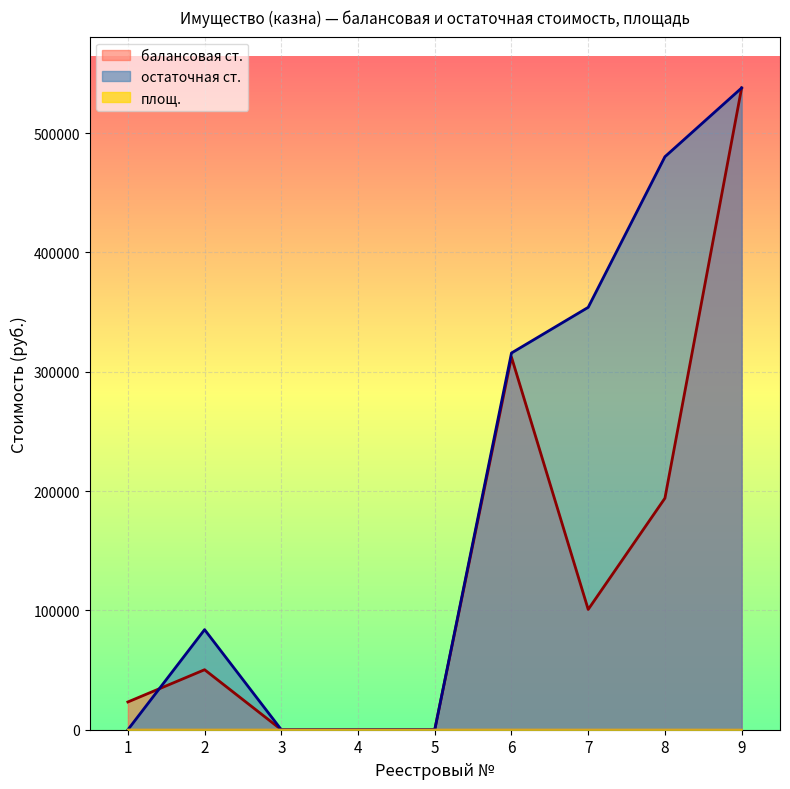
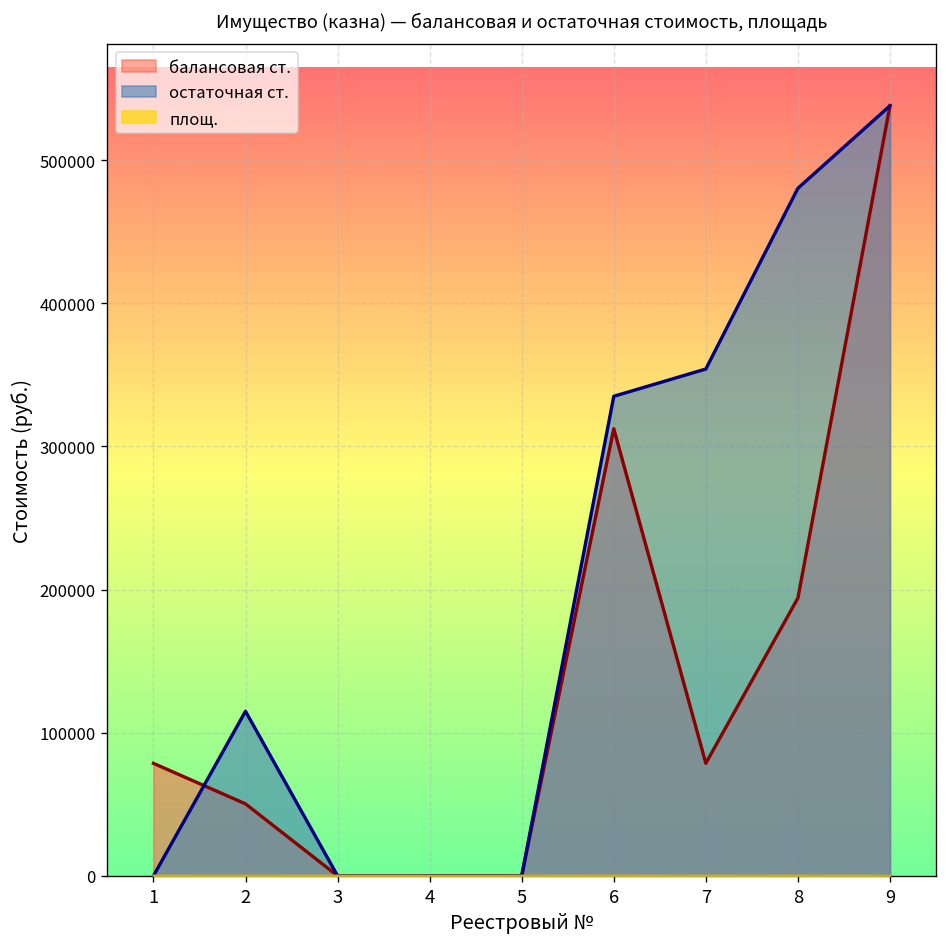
балансовая ст., 1: 23000 -> 79000
остаточная ст., 2: 84000 -> 115000
остаточная ст., 6: 316000 -> 335000
балансовая ст., 7: 101000 -> 79000
